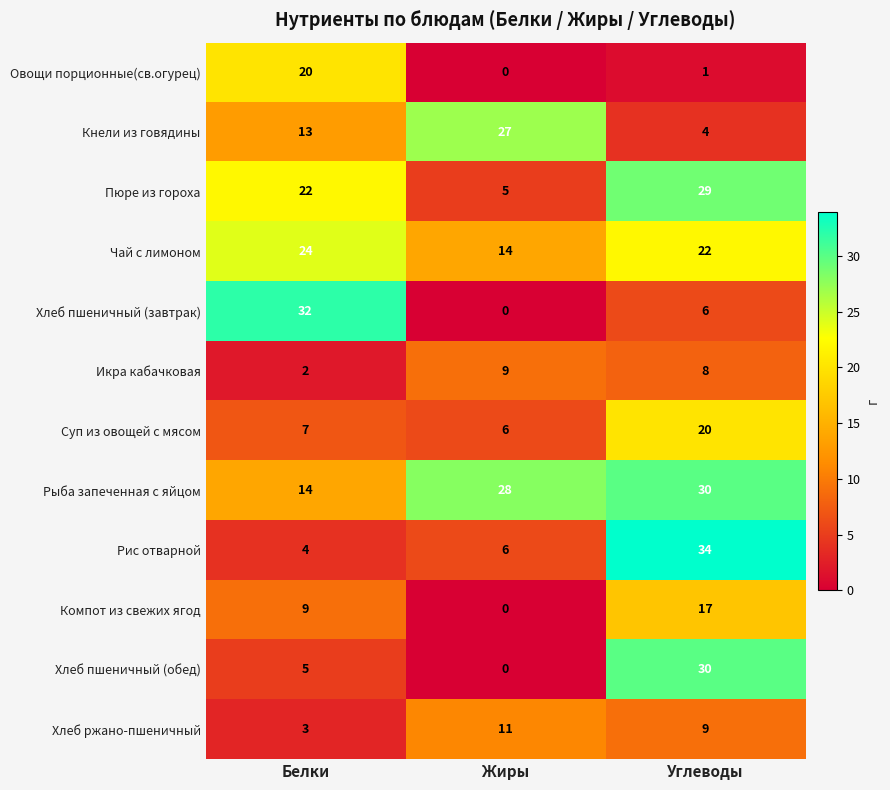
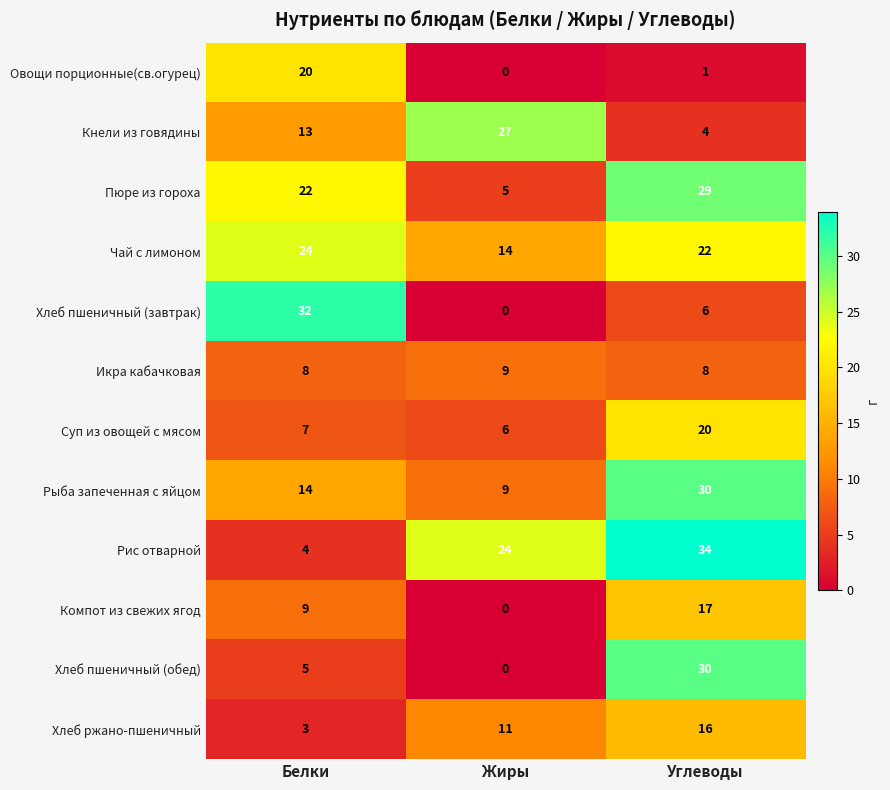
Икра кабачковая, Белки: 2 -> 8
Рыба запеченная с яйцом, Жиры: 28 -> 9
Рис отварной, Жиры: 6 -> 24
Хлеб ржано-пшеничный, Углеводы: 9 -> 16
